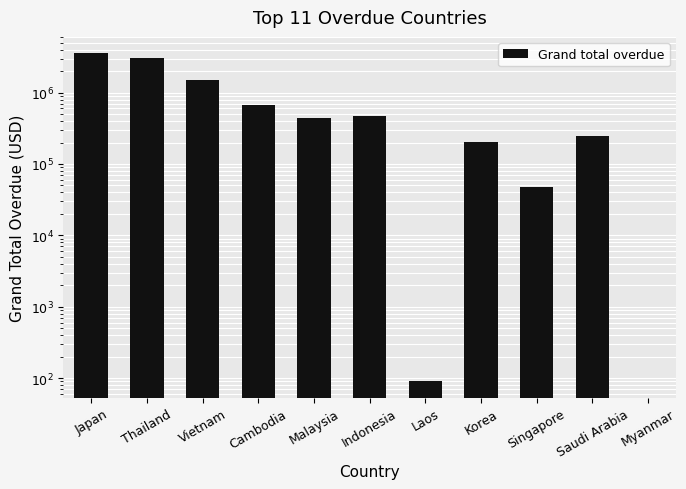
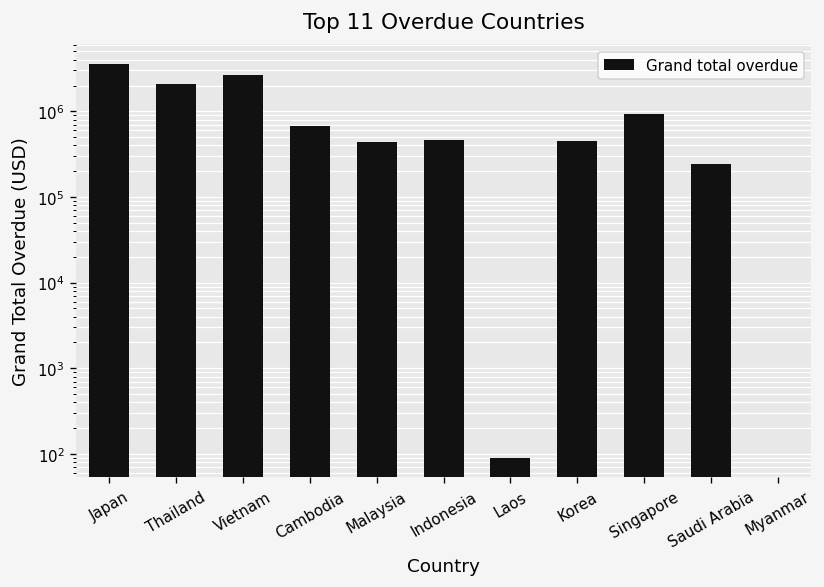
Thailand: 3000000 -> 2100000
Vietnam: 1500000 -> 2700000
Korea: 200000 -> 500000
Singapore: 50000 -> 900000
